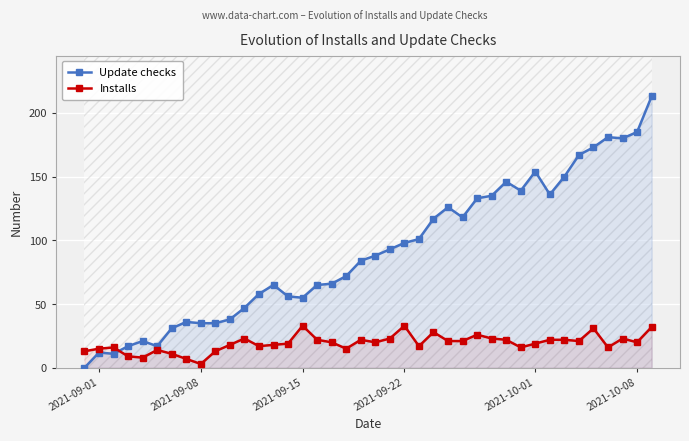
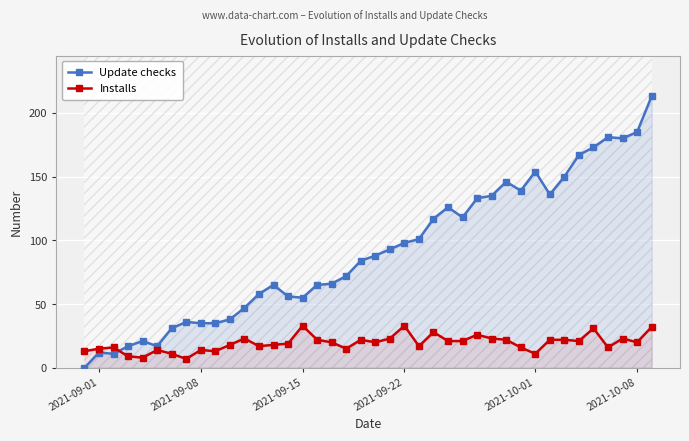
Installs, 2021-09-08: 3 -> 14
Installs, 2021-10-01: 19 -> 11
